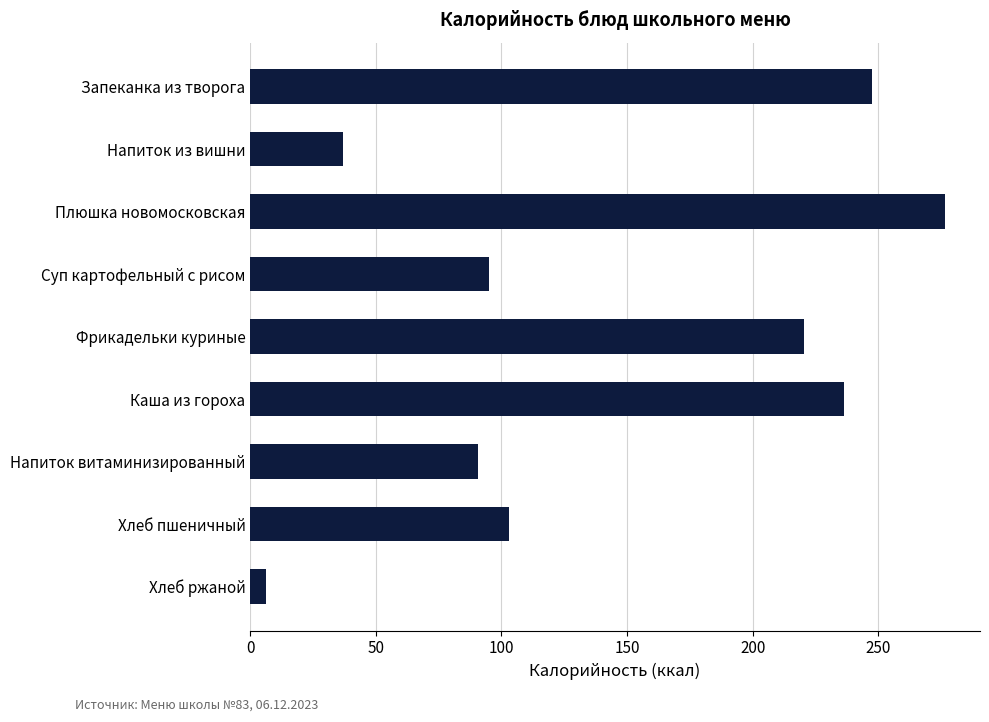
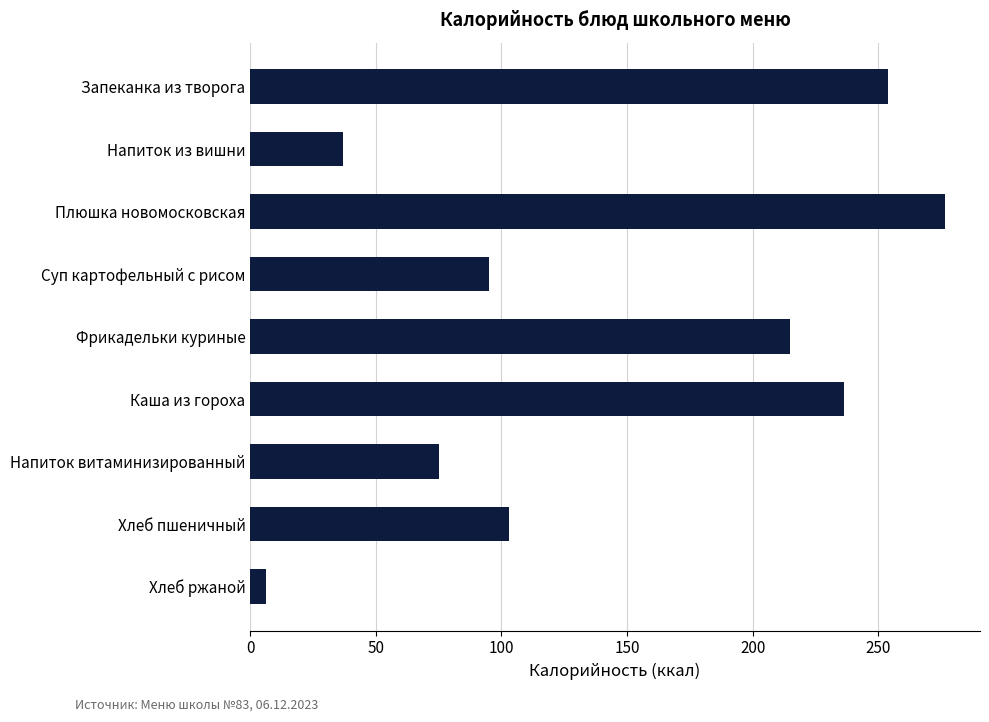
Запеканка из творога: 247 -> 254
Фрикадельки куриные: 220 -> 215
Напиток витаминизированный: 91 -> 75
